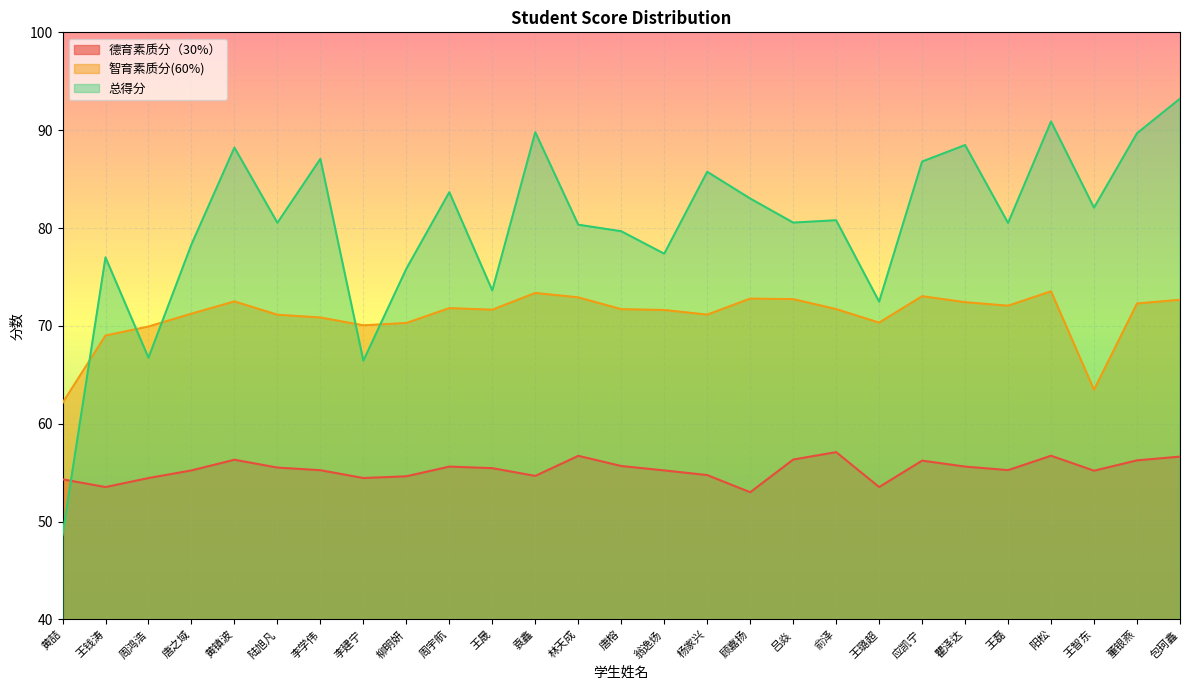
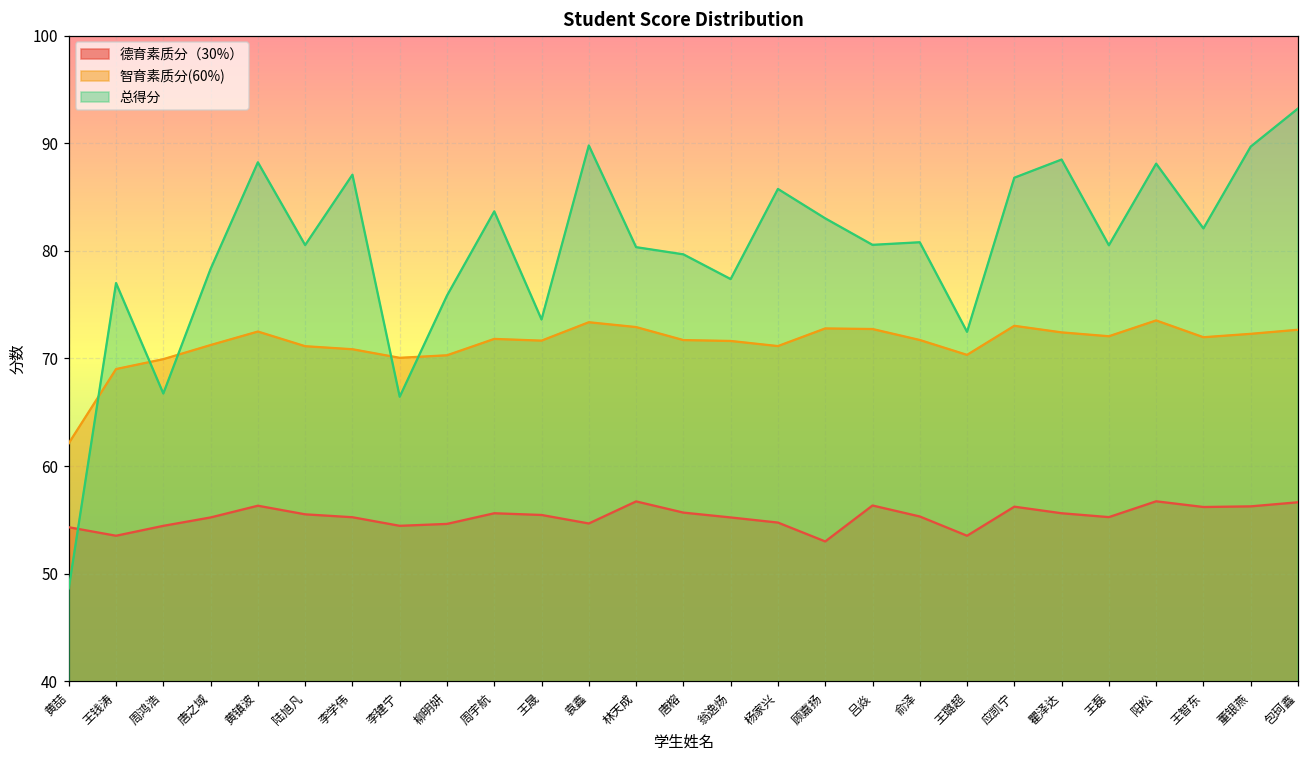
德育素质分（30%）, 俞泽: 57 -> 55
总得分, 阳松: 91 -> 88
德育素质分（30%）, 王智东: 55 -> 56
智育素质分(60%), 王智东: 63 -> 72
